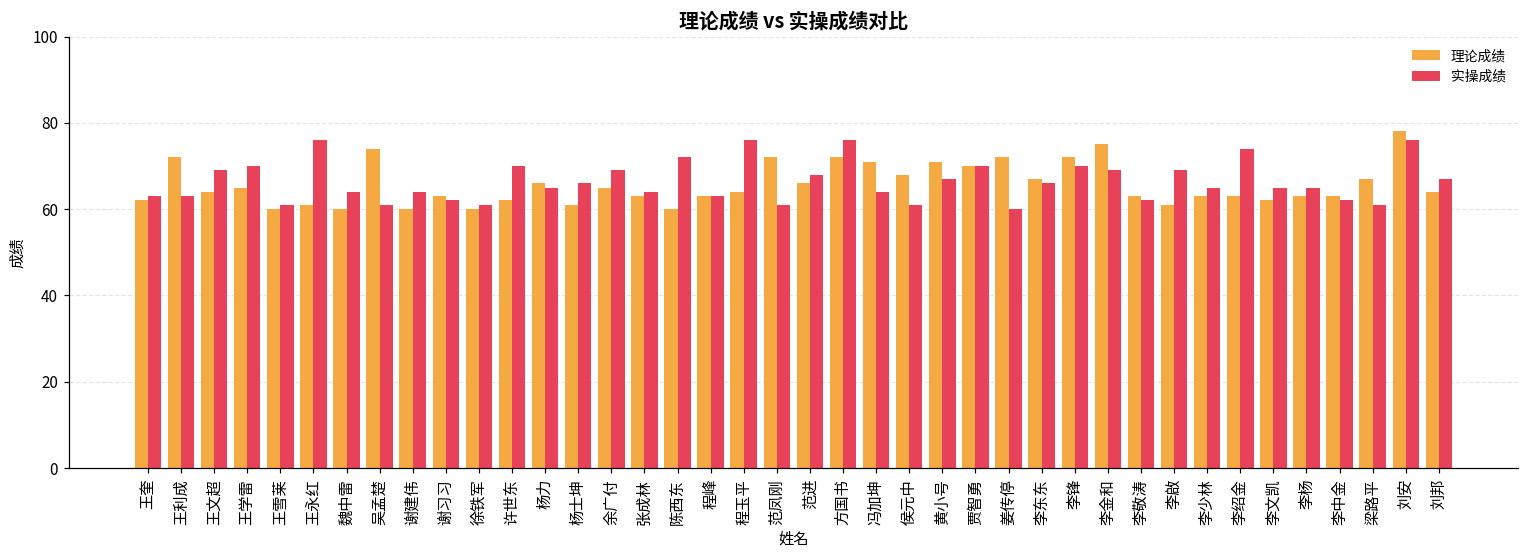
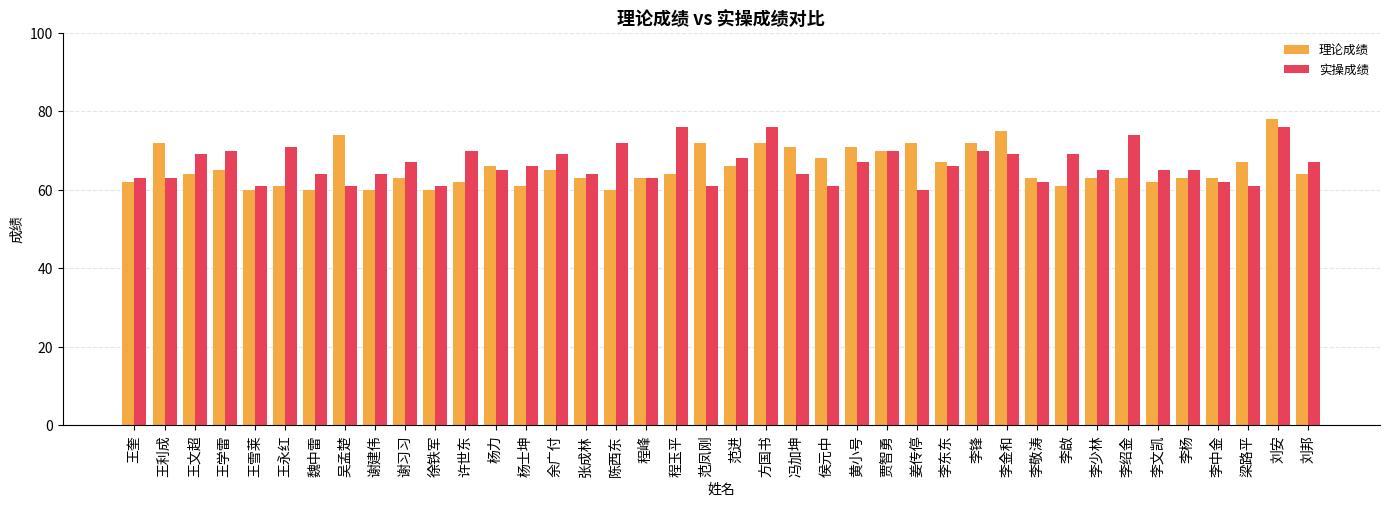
实操成绩, 王永红: 76 -> 71
实操成绩, 谢习习: 62 -> 67
